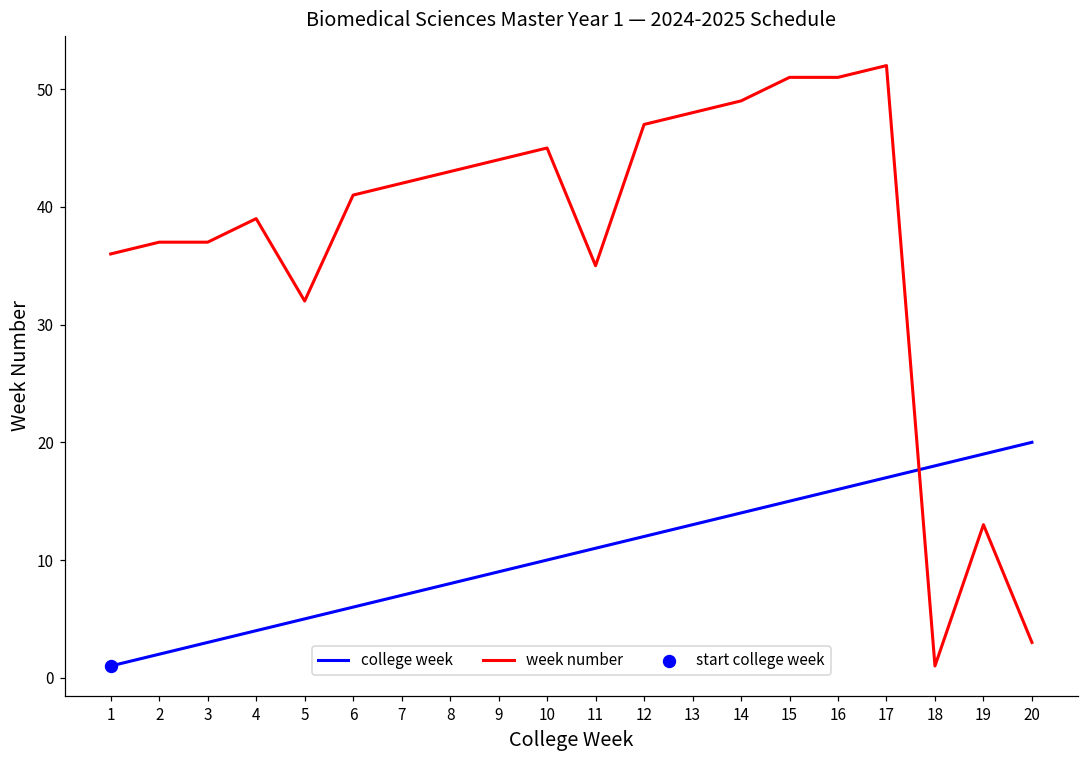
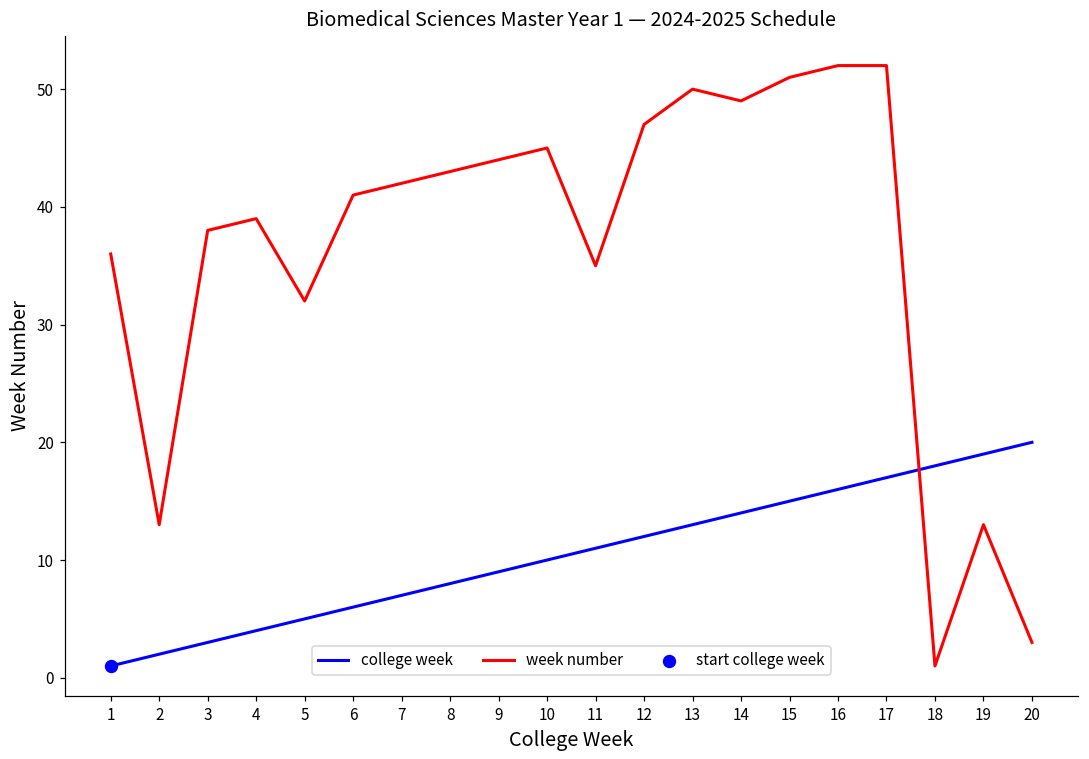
week number, 2: 37 -> 13
week number, 3: 37 -> 38
week number, 13: 48 -> 50
week number, 16: 51 -> 52
